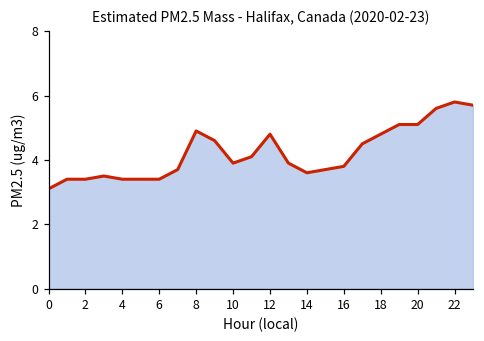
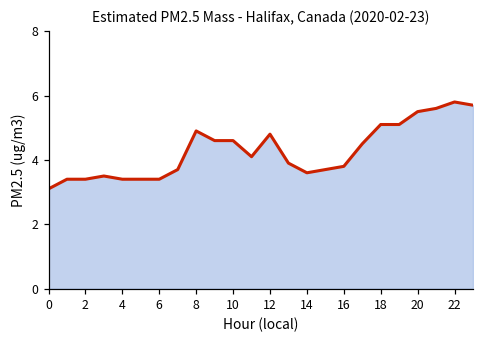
10: 3.9 -> 4.6
18: 4.8 -> 5.1
20: 5.1 -> 5.5
